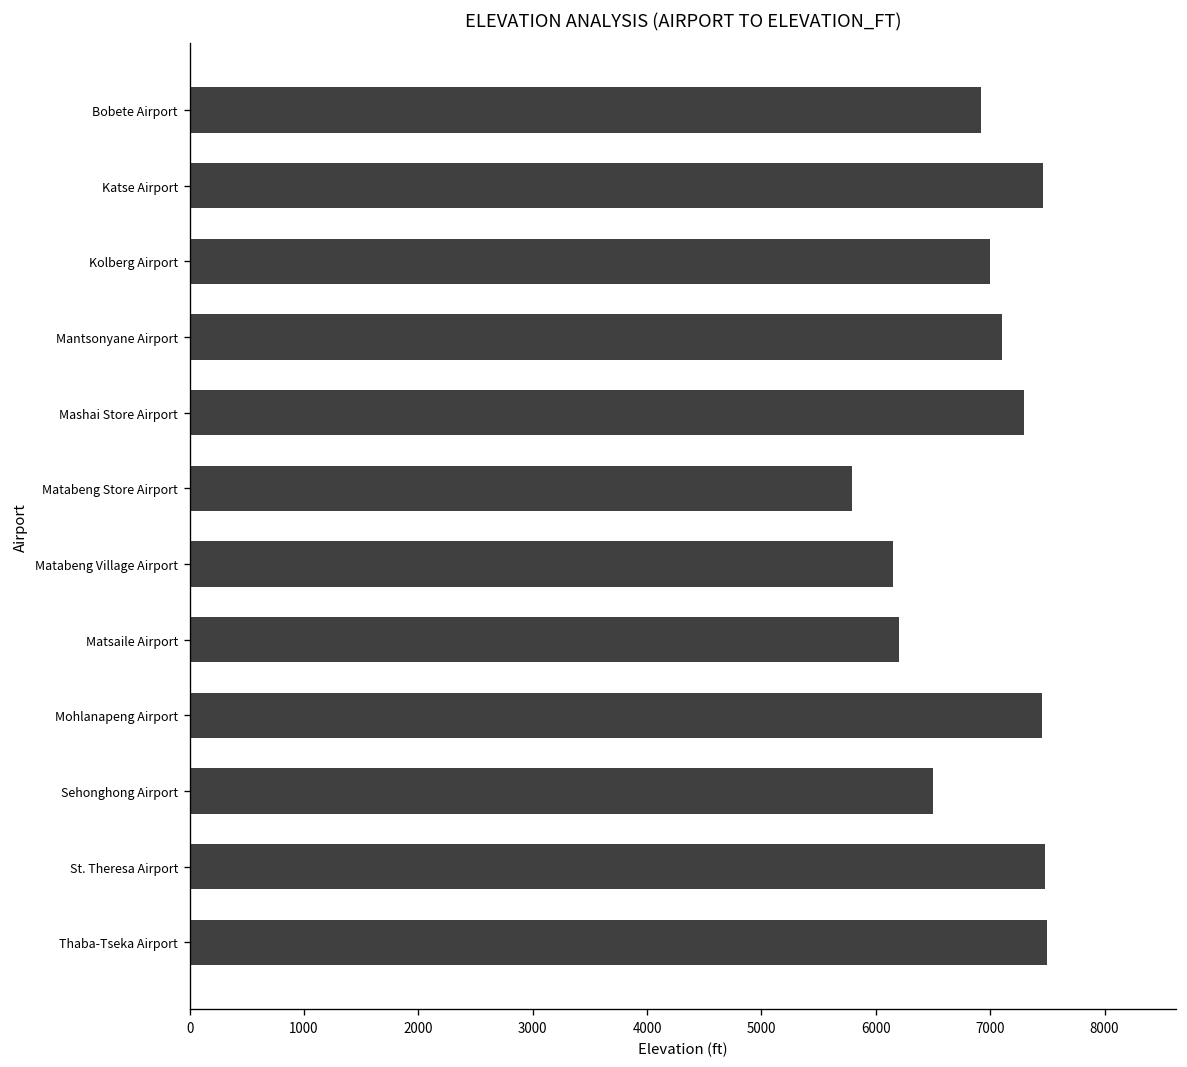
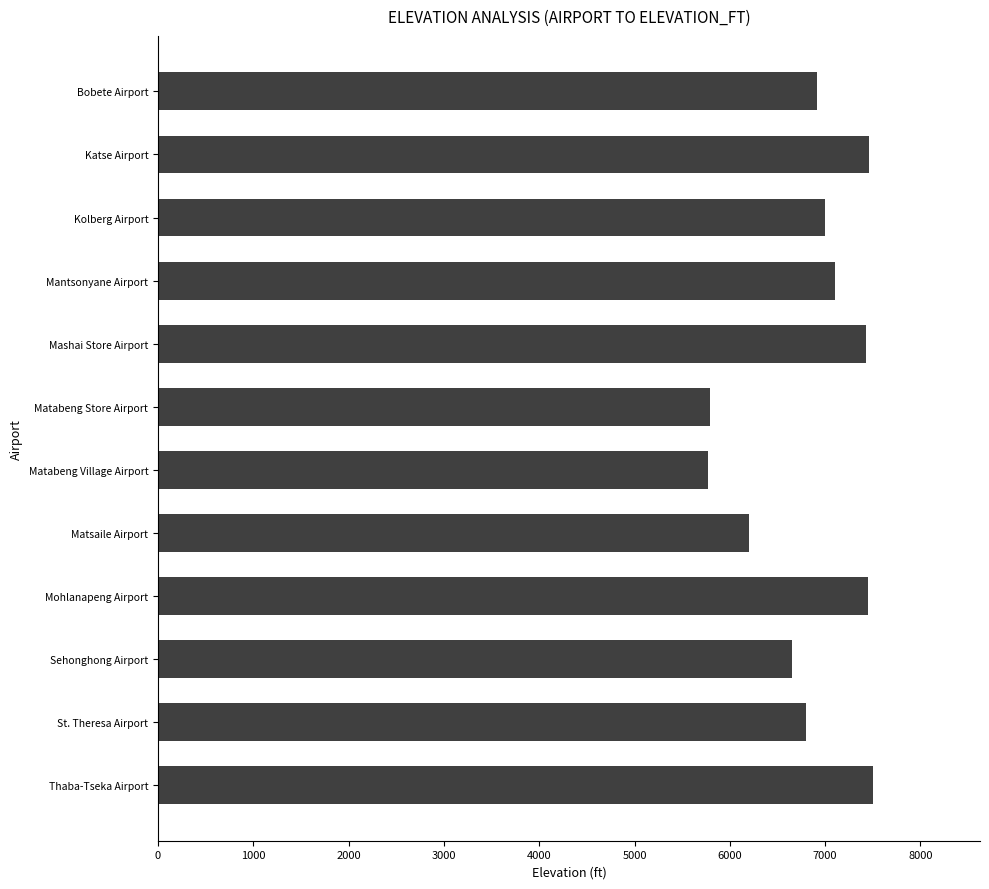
Mashai Store Airport: 7300 -> 7400
Matabeng Village Airport: 6200 -> 5800
Sehonghong Airport: 6500 -> 6700
St. Theresa Airport: 7500 -> 6800
